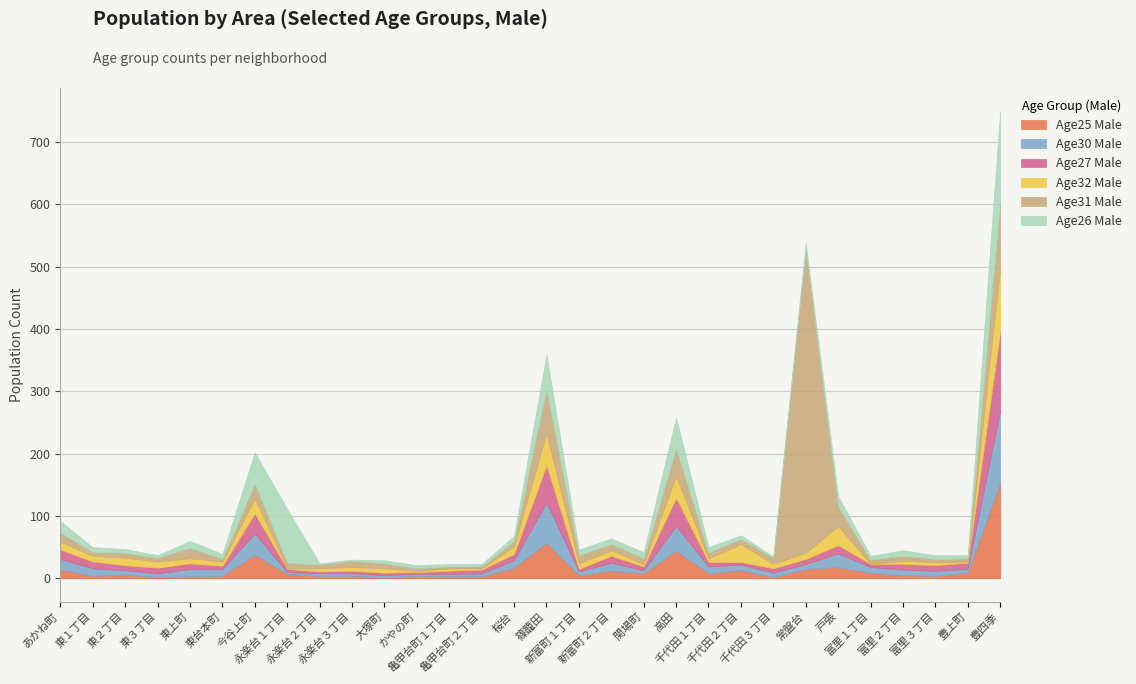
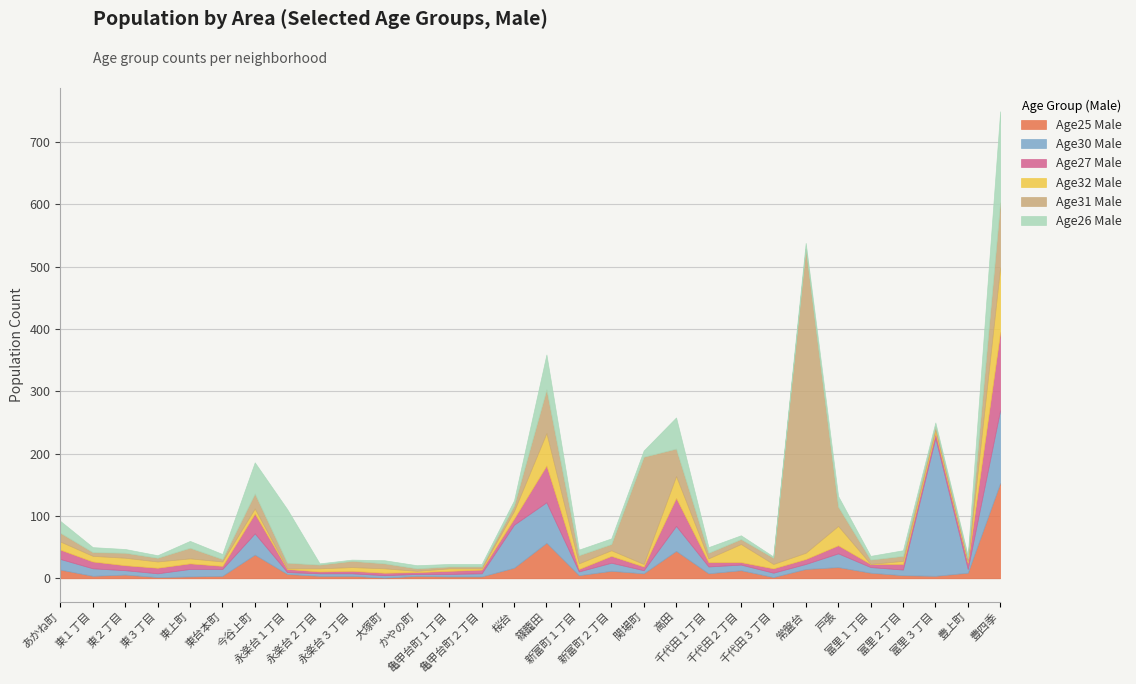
Age32 Male, 今谷上町: 20 -> 10
Age30 Male, 桜台: 10 -> 70
Age31 Male, 関場町: 10 -> 170
Age30 Male, 富里３丁目: 10 -> 220
